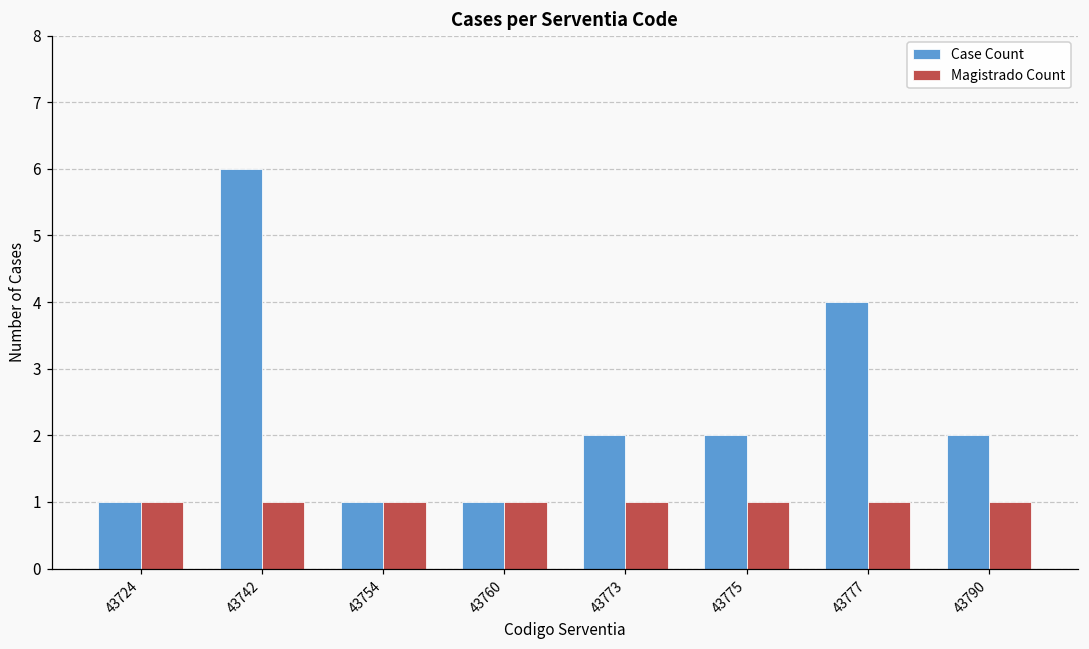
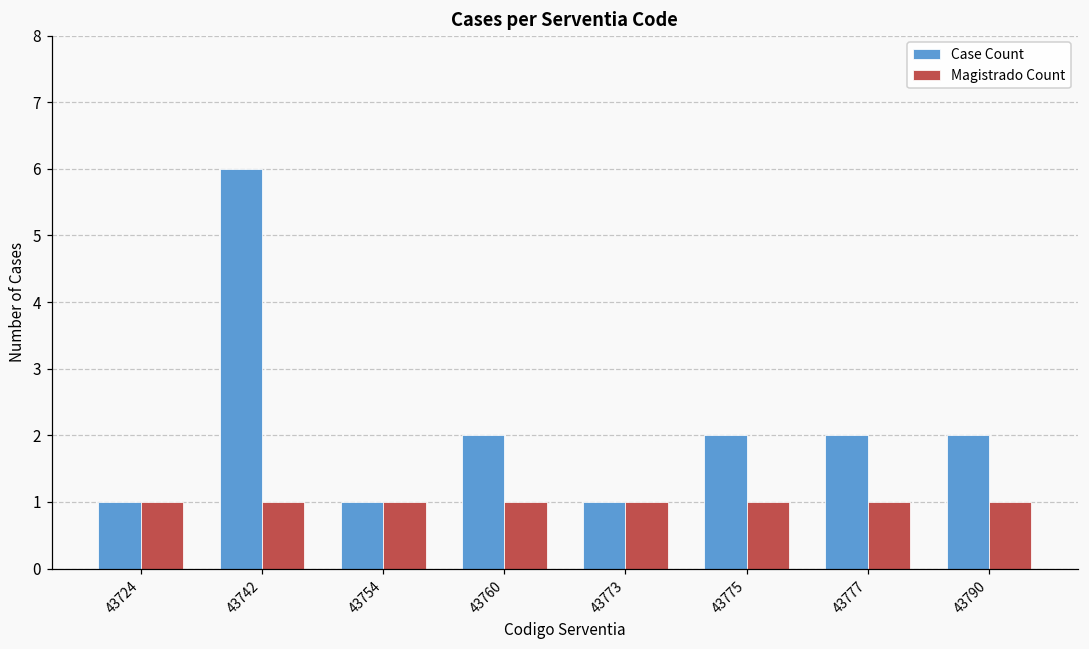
Case Count, 43760: 1 -> 2
Case Count, 43773: 2 -> 1
Case Count, 43777: 4 -> 2
